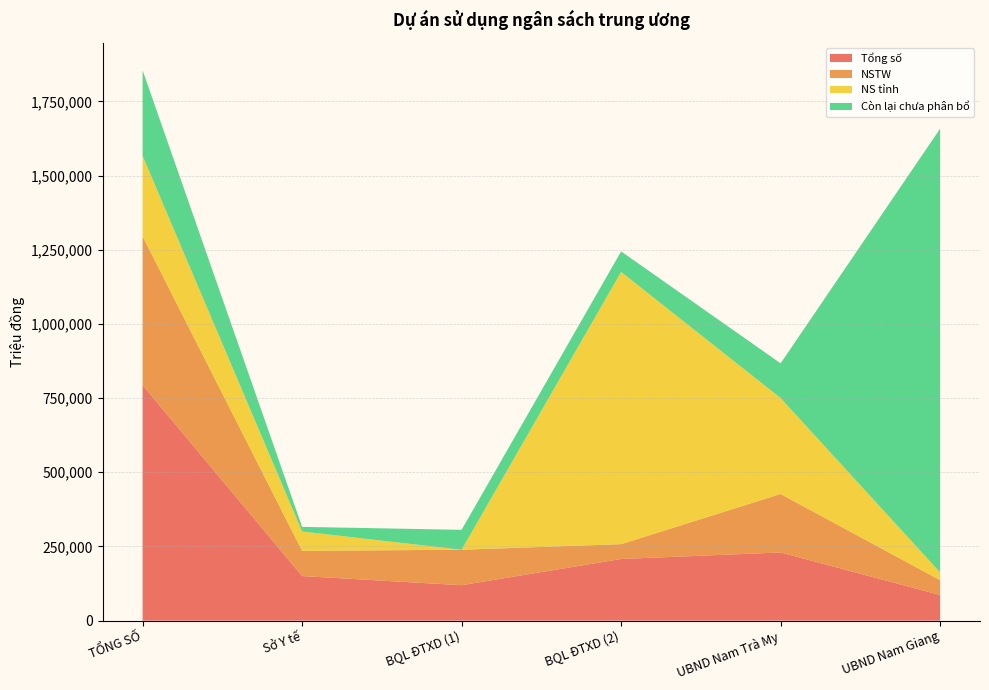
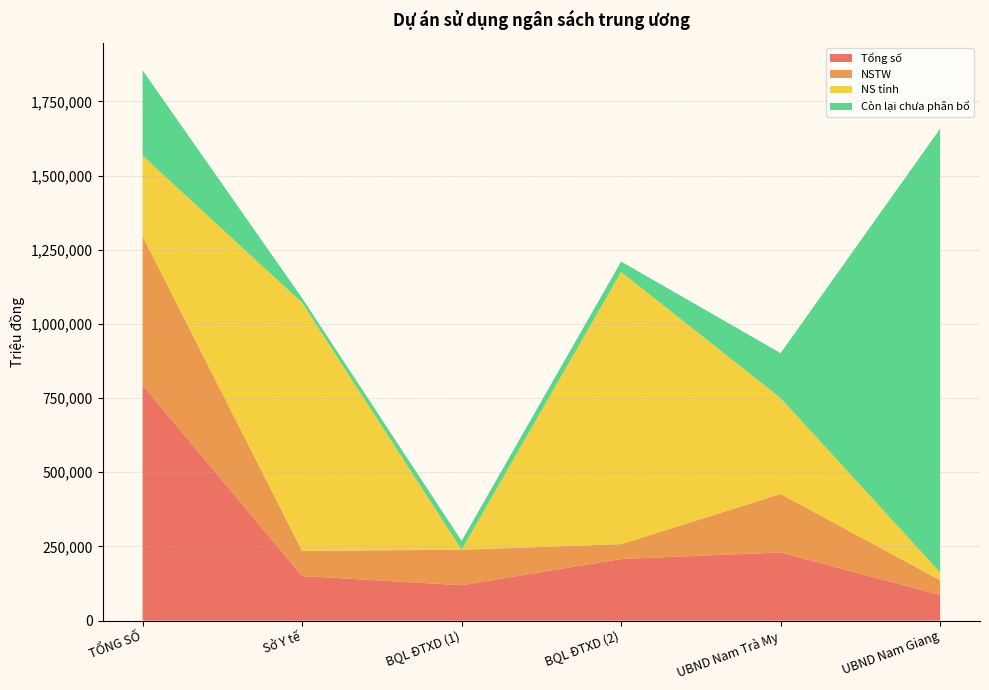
NS tỉnh, Sở Y tế: 70,000 -> 840,000
Còn lại chưa phân bổ, BQL ĐTXD (1): 70,000 -> 30,000
Còn lại chưa phân bổ, BQL ĐTXD (2): 70,000 -> 40,000
Còn lại chưa phân bổ, UBND Nam Trà My: 120,000 -> 150,000
